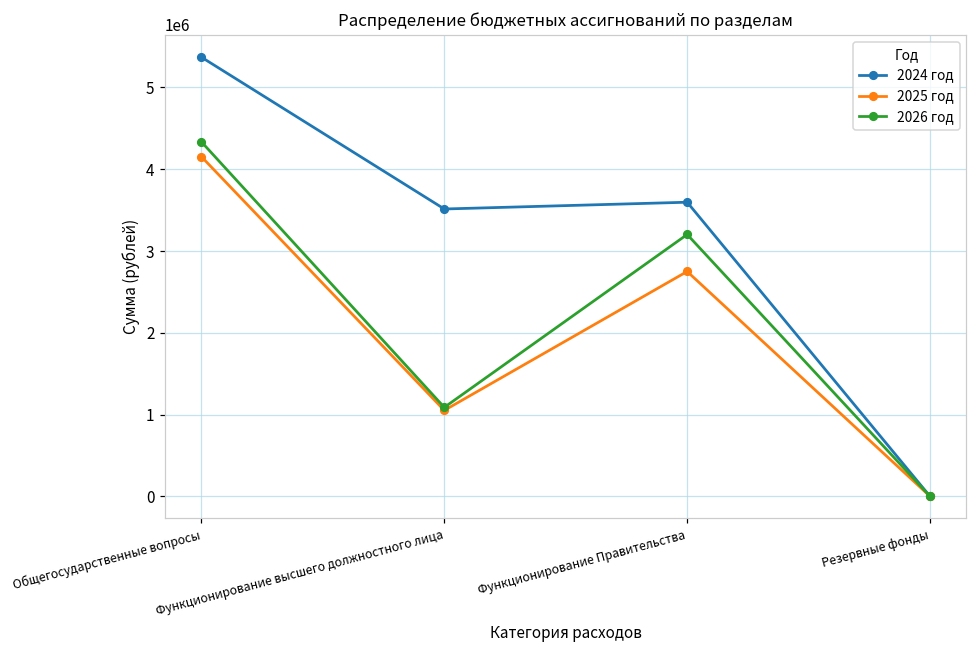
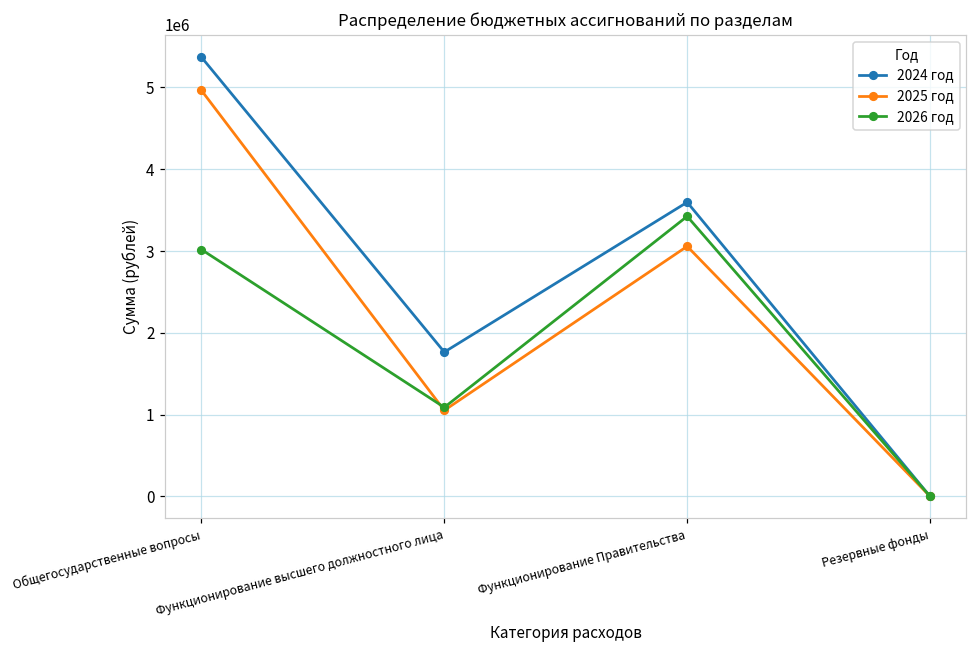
2025 год, Общегосударственные вопросы: 4200000 -> 5000000
2026 год, Общегосударственные вопросы: 4300000 -> 3000000
2024 год, Функционирование высшего должностного лица: 3500000 -> 1800000
2025 год, Функционирование Правительства: 2800000 -> 3100000
2026 год, Функционирование Правительства: 3200000 -> 3400000
